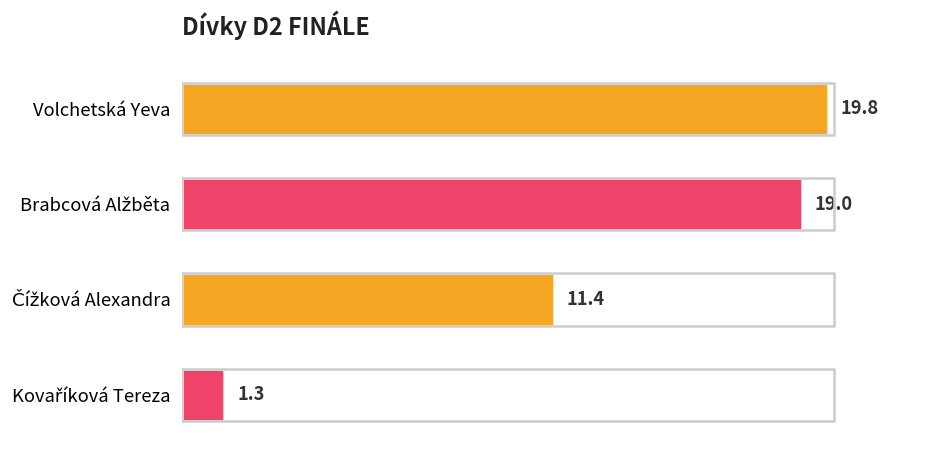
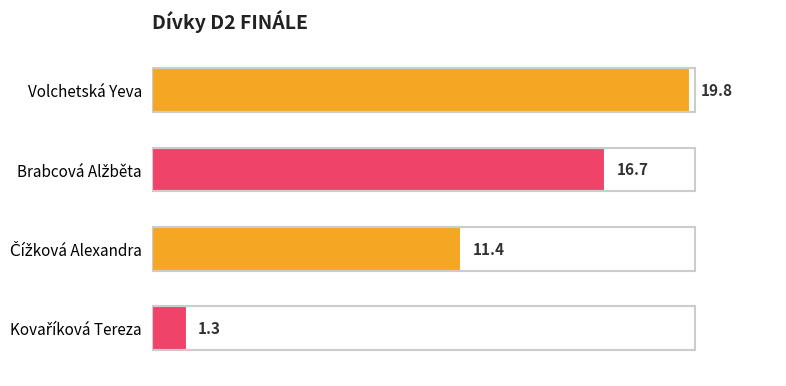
Brabcová Alžběta: 19.0 -> 16.7
